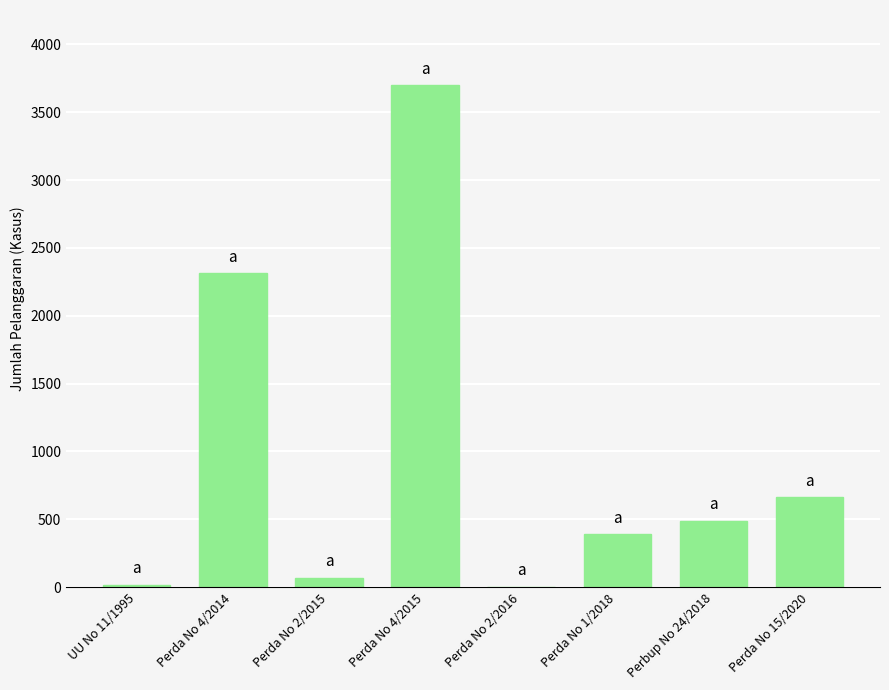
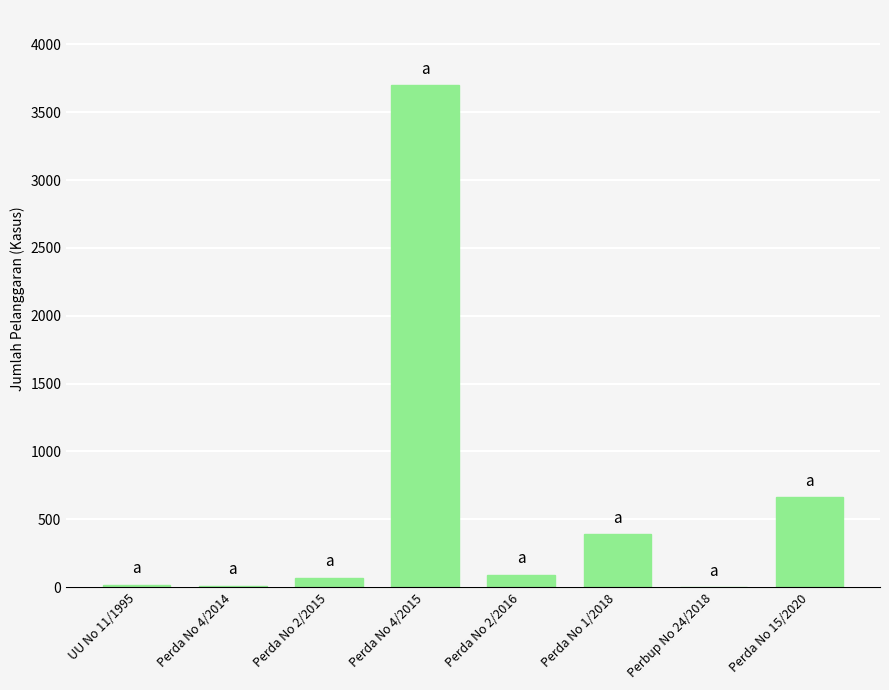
Perda No 4/2014: 2310 -> 10
Perda No 2/2016: 0 -> 90
Perbup No 24/2018: 490 -> 0
